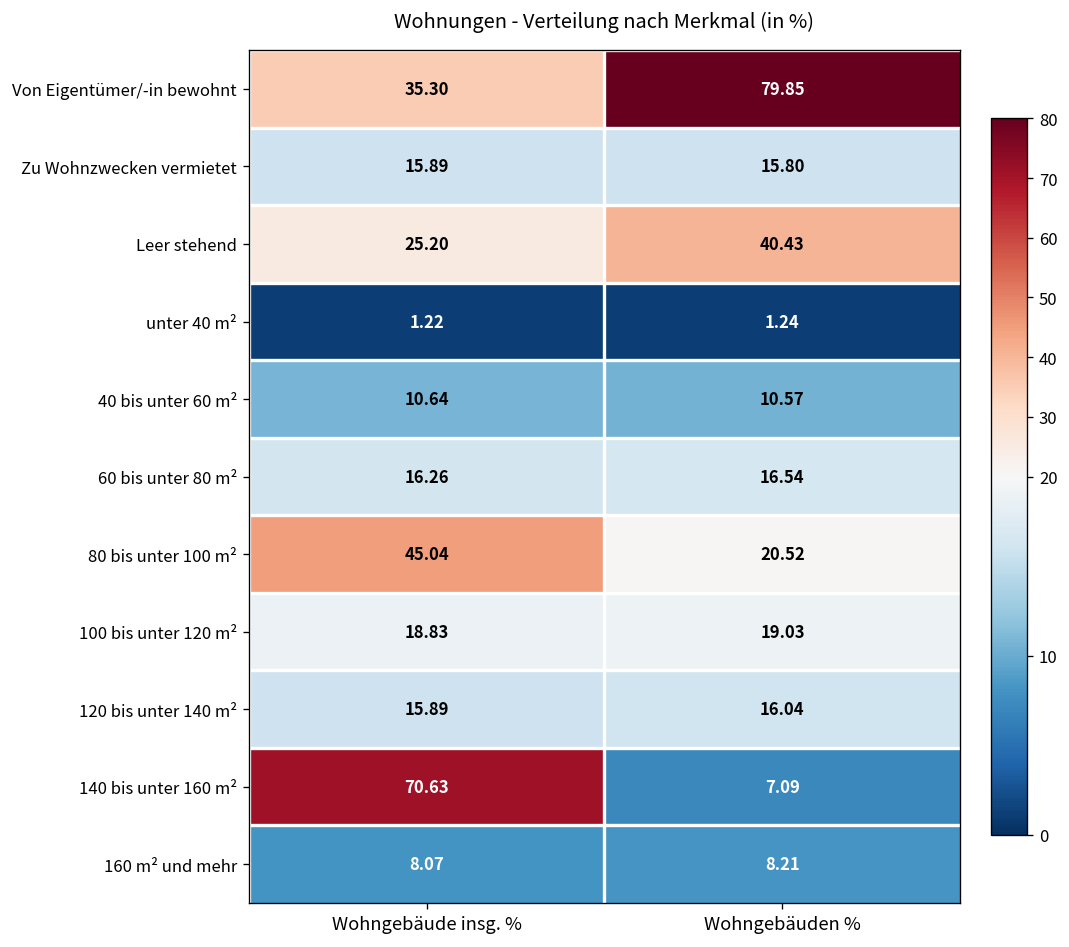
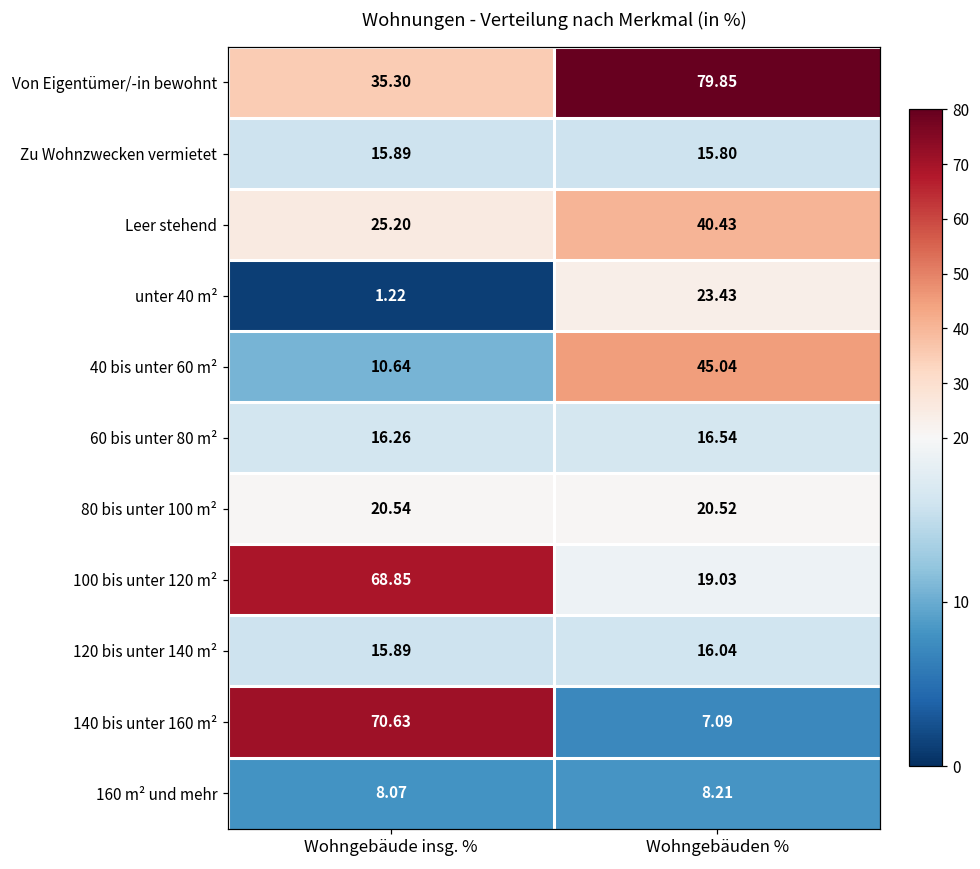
unter 40 m², Wohngebäuden %: 1.24 -> 23.43
40 bis unter 60 m², Wohngebäuden %: 10.57 -> 45.04
80 bis unter 100 m², Wohngebäude insg. %: 45.04 -> 20.54
100 bis unter 120 m², Wohngebäude insg. %: 18.83 -> 68.85
